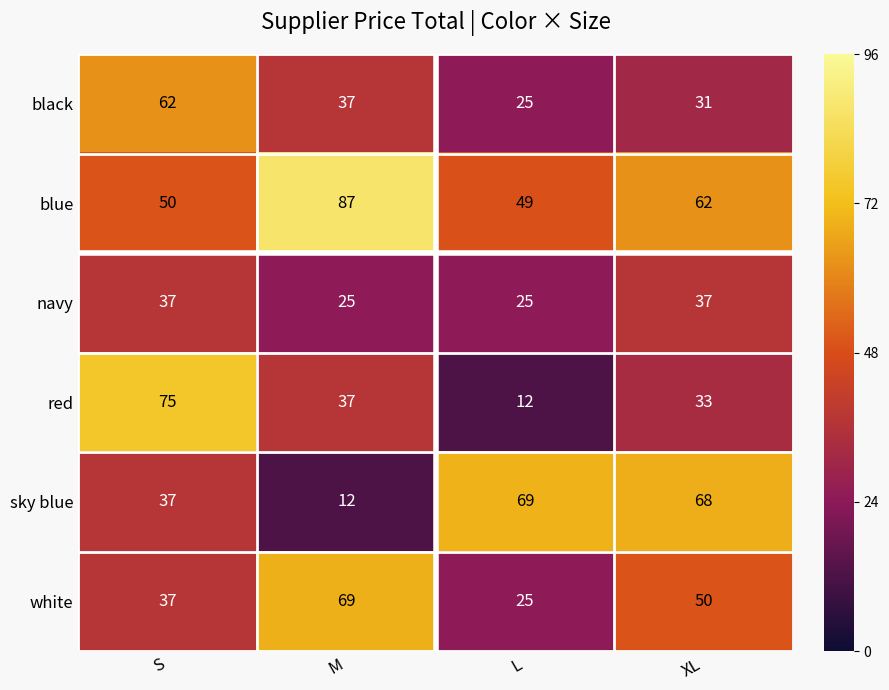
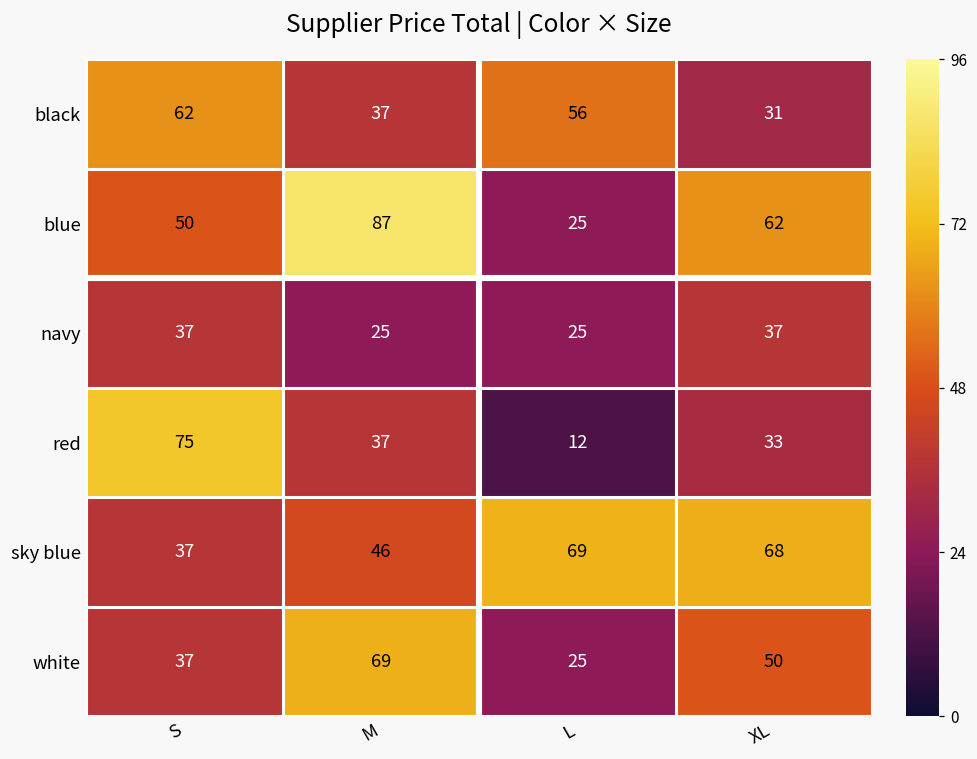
black, L: 25 -> 56
blue, L: 49 -> 25
sky blue, M: 12 -> 46
